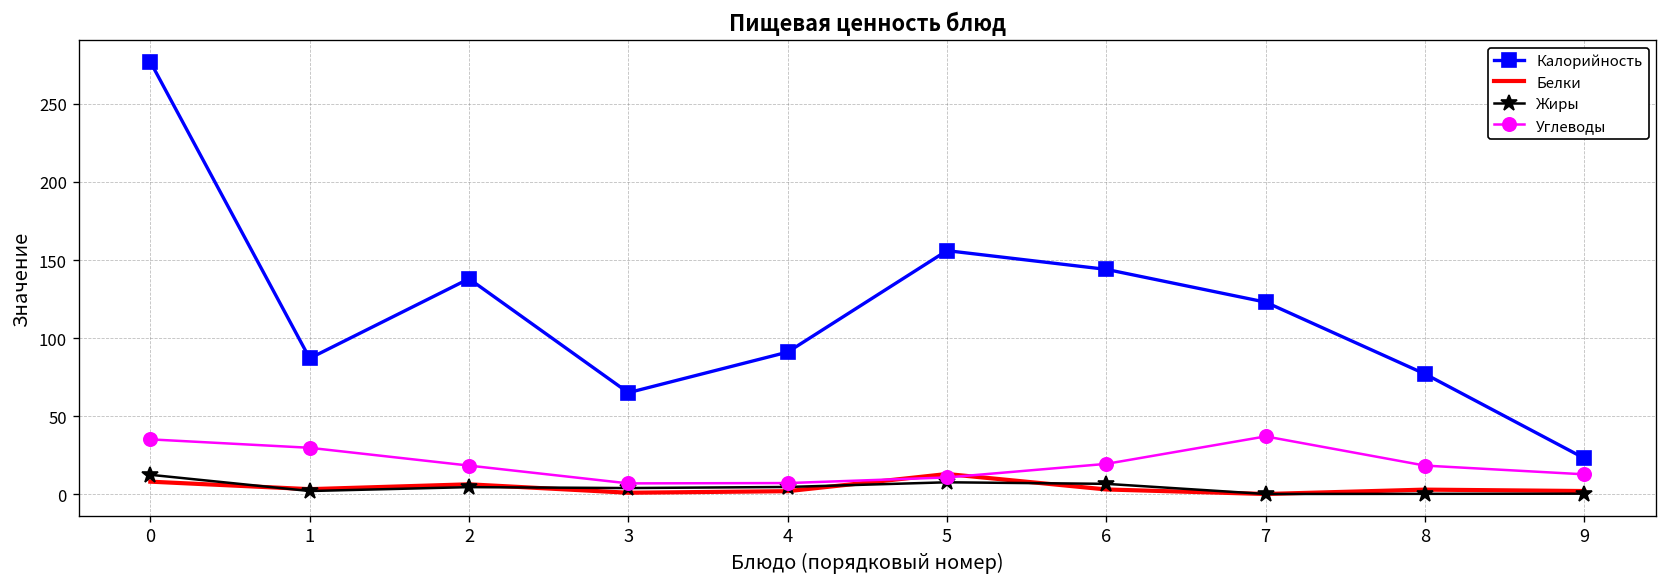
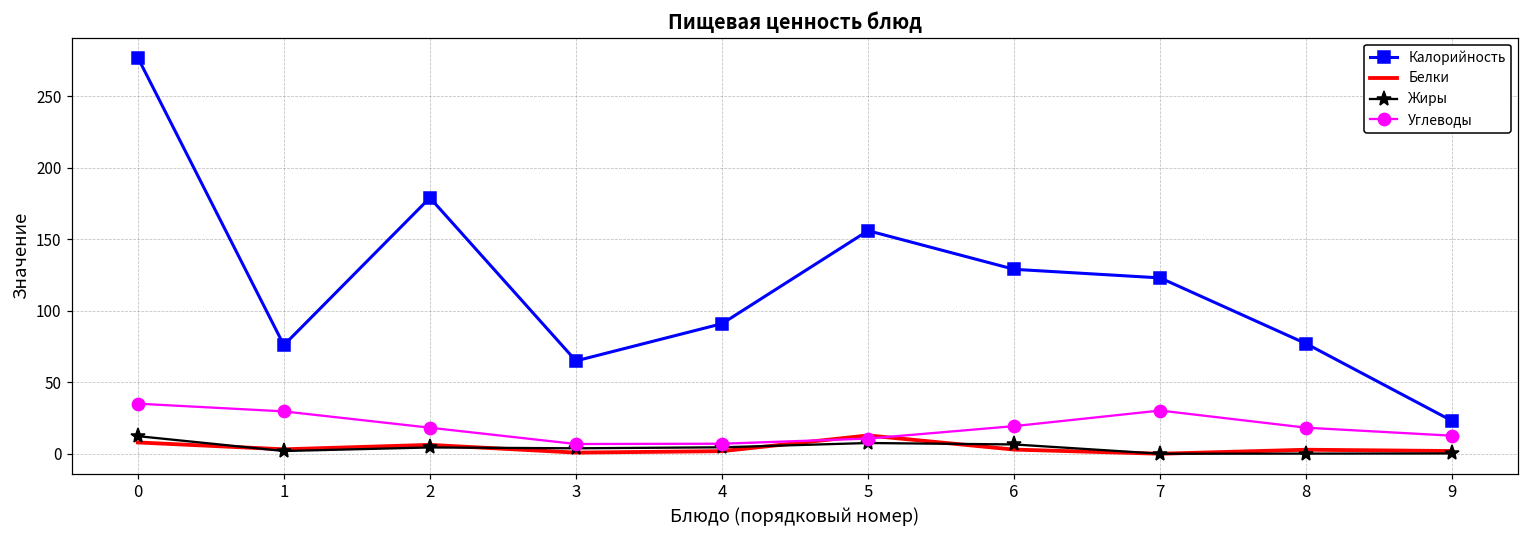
Калорийность, 1: 87 -> 76
Калорийность, 2: 138 -> 179
Калорийность, 6: 144 -> 129
Углеводы, 7: 37 -> 30
